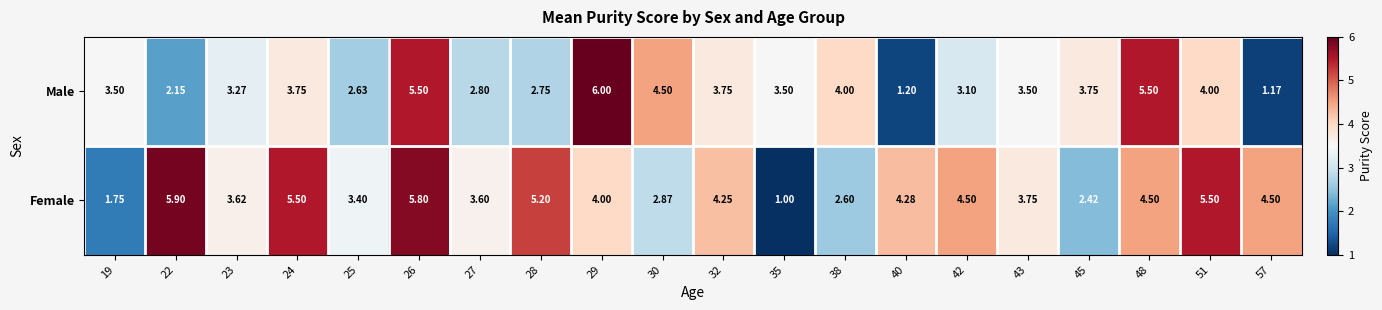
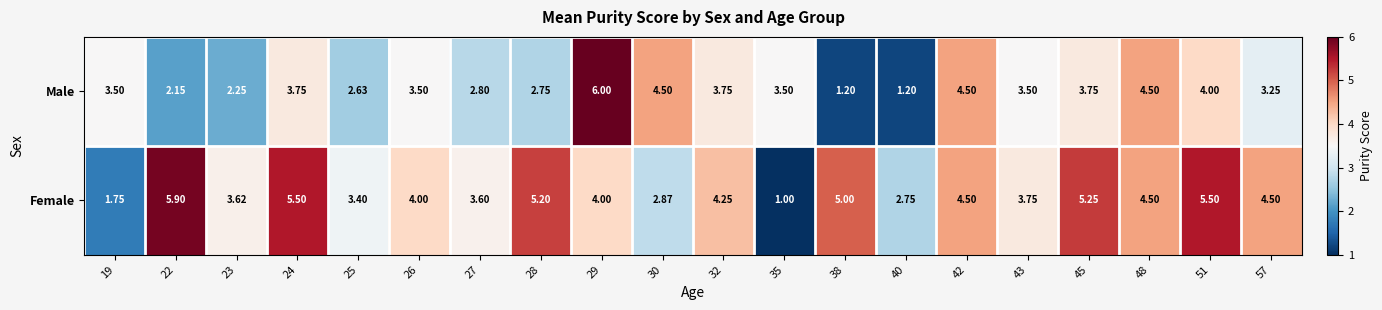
Male, 23: 3.27 -> 2.25
Male, 26: 5.50 -> 3.50
Male, 38: 4.00 -> 1.20
Male, 42: 3.10 -> 4.50
Male, 48: 5.50 -> 4.50
Male, 57: 1.17 -> 3.25
Female, 26: 5.80 -> 4.00
Female, 38: 2.60 -> 5.00
Female, 40: 4.28 -> 2.75
Female, 45: 2.42 -> 5.25
